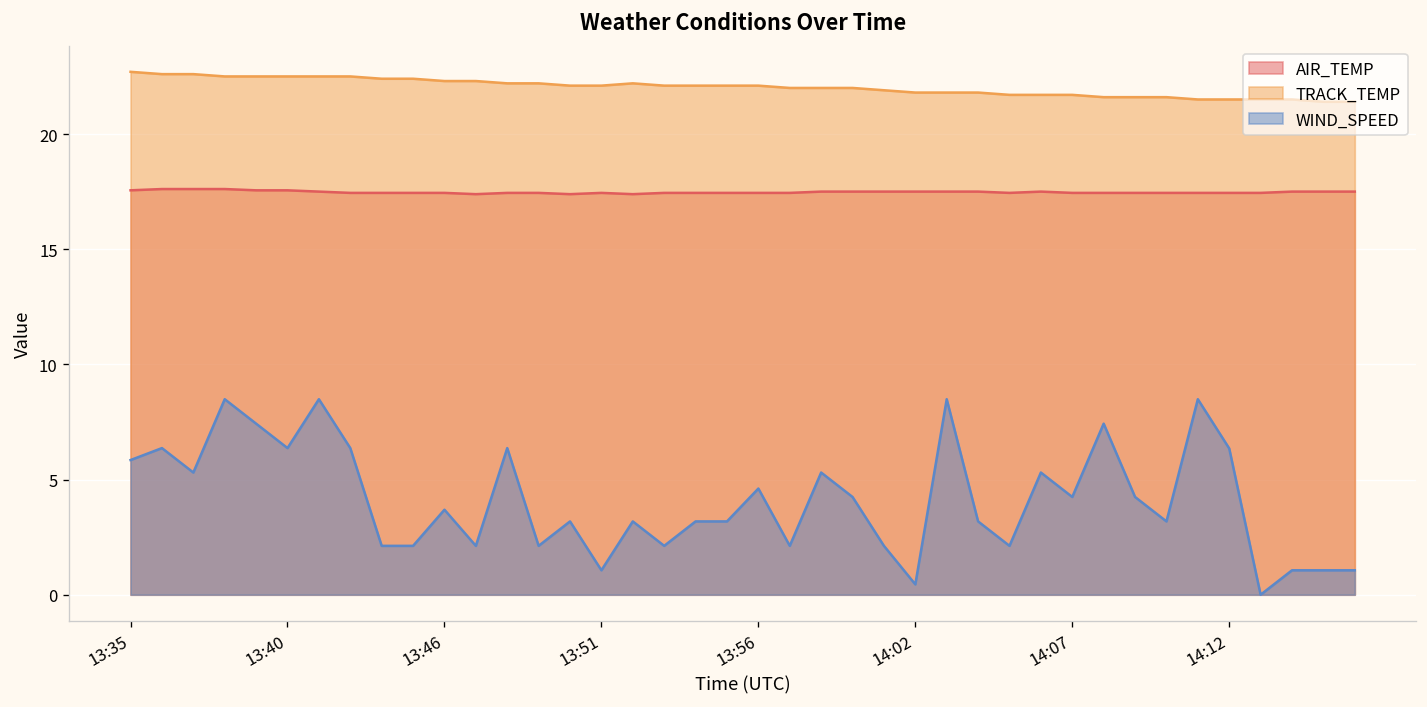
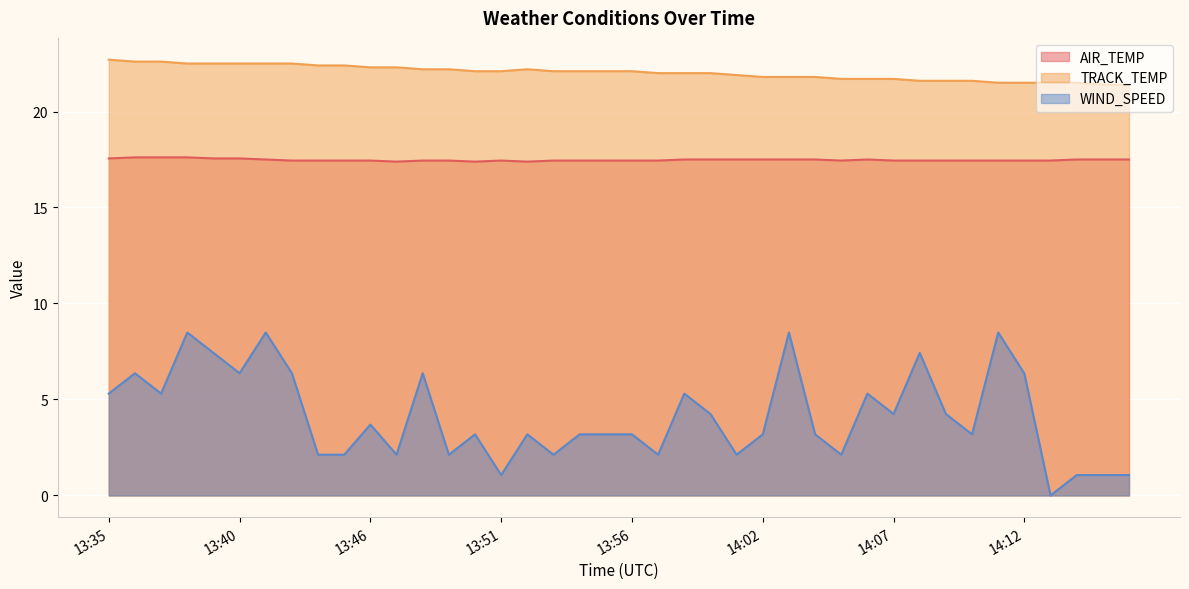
WIND_SPEED, 13:35: 5.8 -> 5.3
WIND_SPEED, 13:56: 4.6 -> 3.2
WIND_SPEED, 14:02: 0.4 -> 3.2
